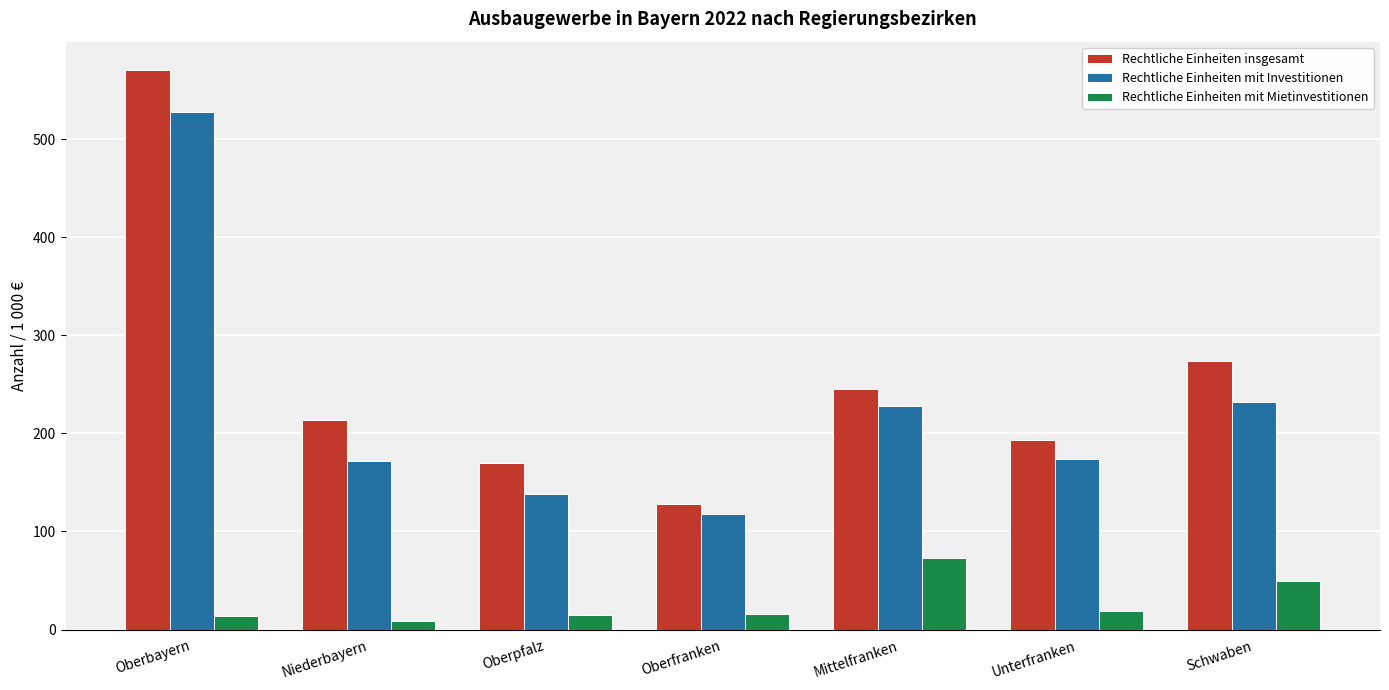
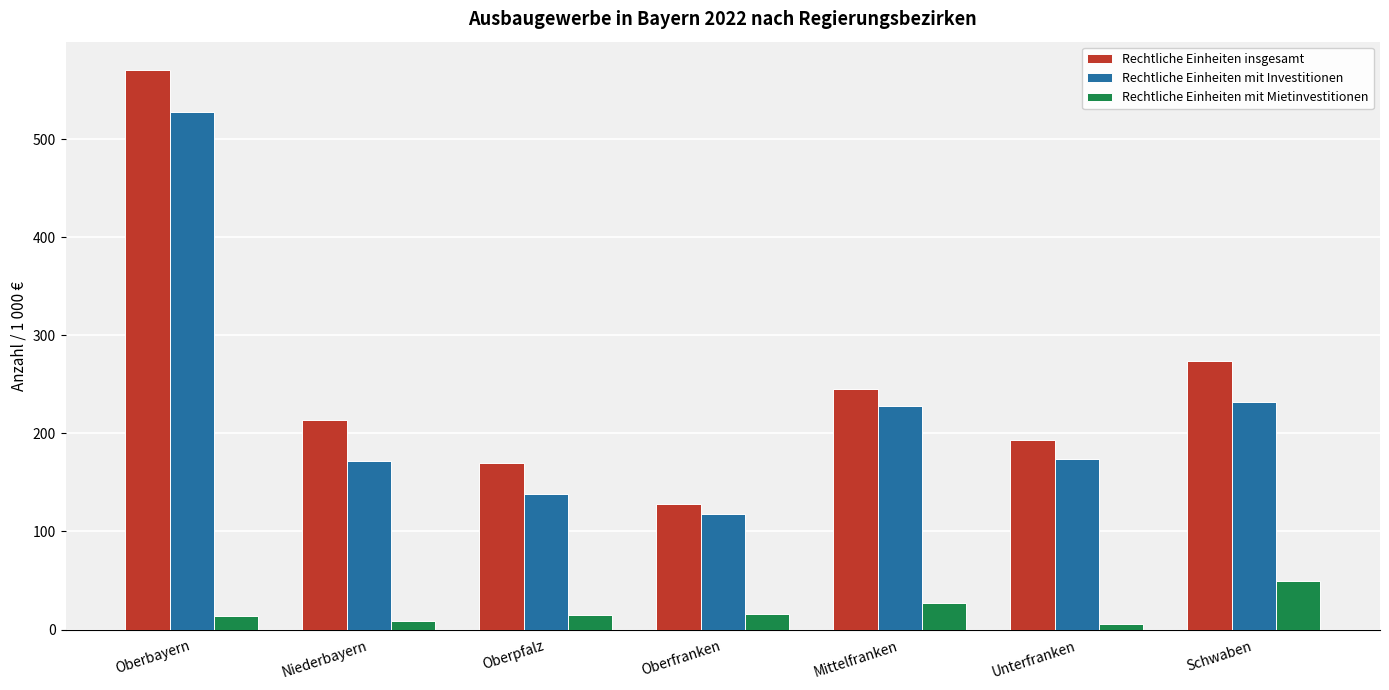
Rechtliche Einheiten mit Mietinvestitionen, Mittelfranken: 70 -> 30
Rechtliche Einheiten mit Mietinvestitionen, Unterfranken: 20 -> 10
